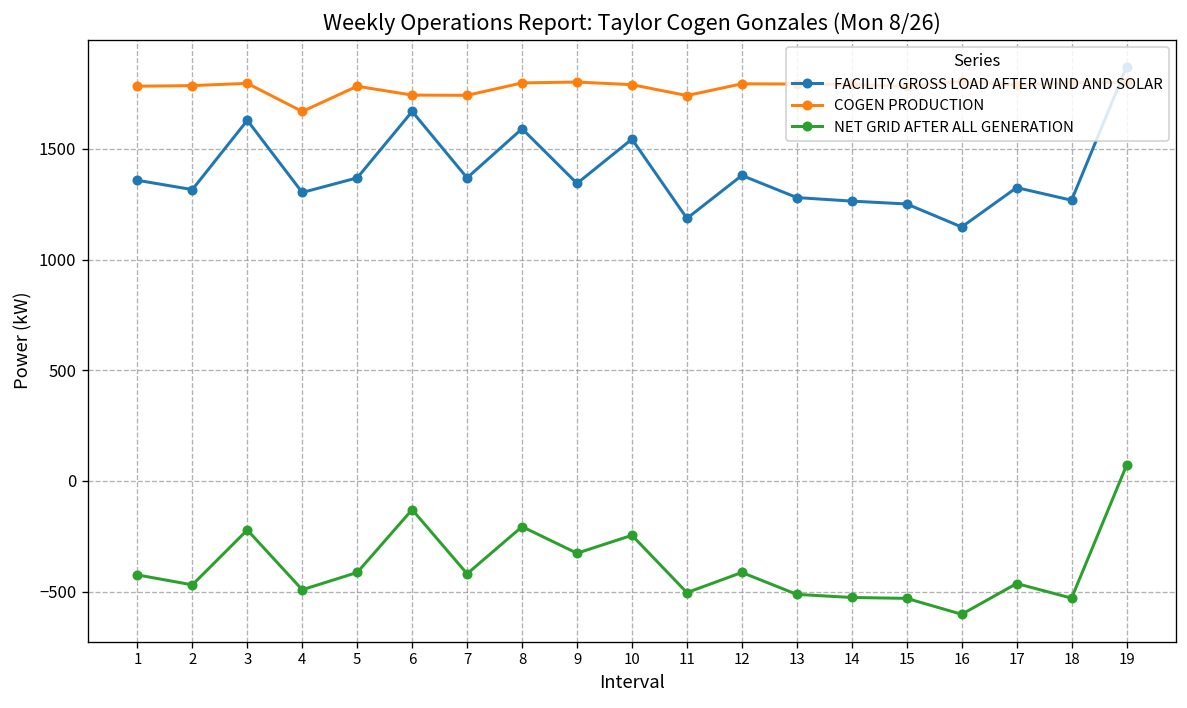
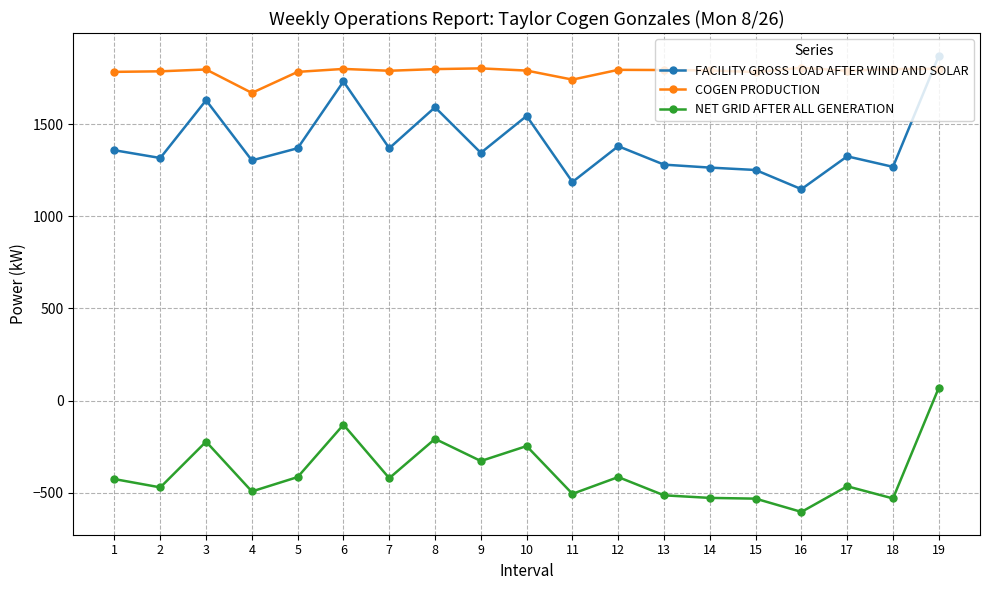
FACILITY GROSS LOAD AFTER WIND AND SOLAR, 6: 1670 -> 1730
COGEN PRODUCTION, 6: 1740 -> 1800
COGEN PRODUCTION, 7: 1740 -> 1790
